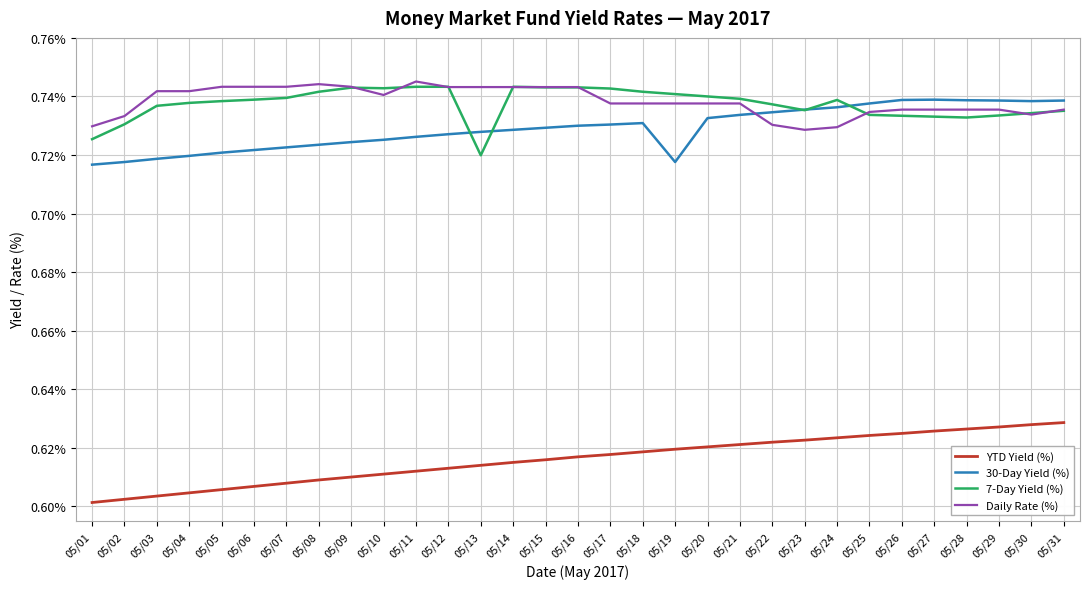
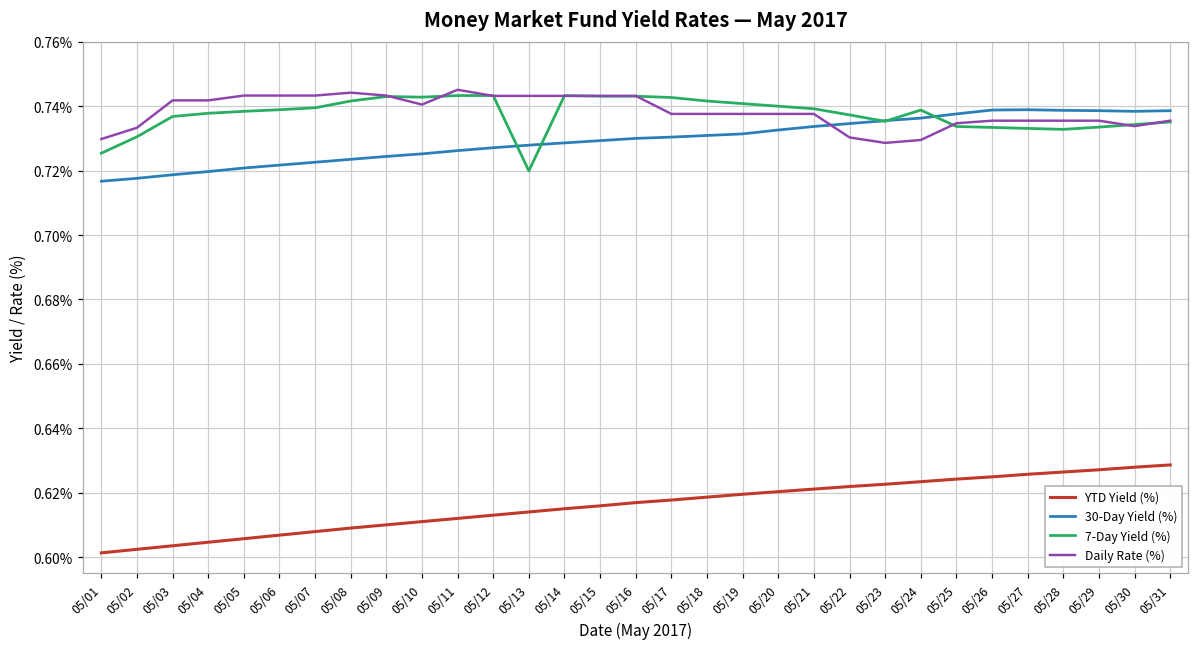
30-Day Yield (%), 05/19: 0.718% -> 0.731%
